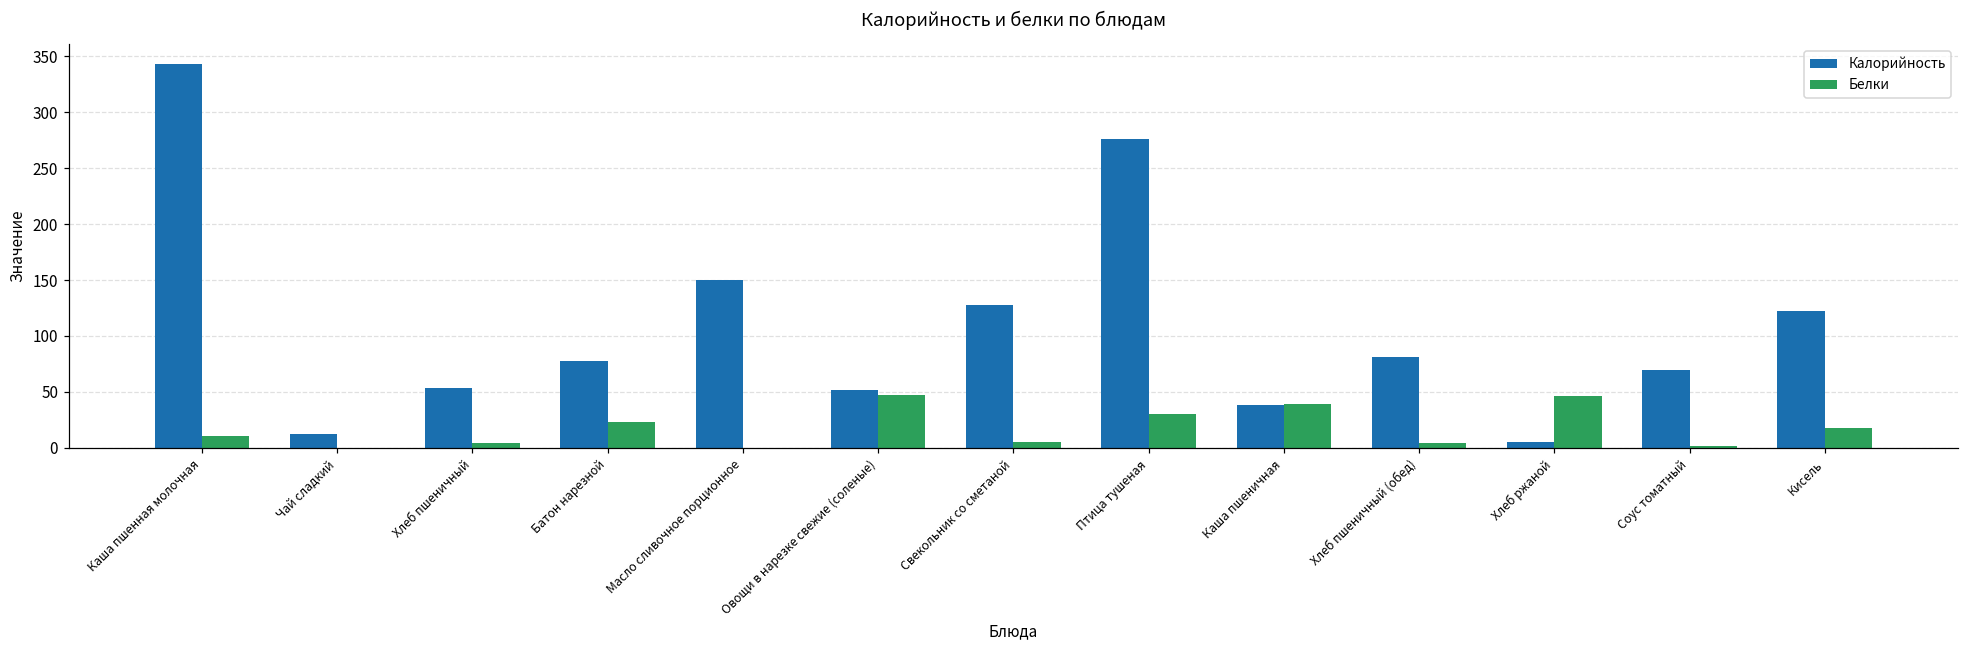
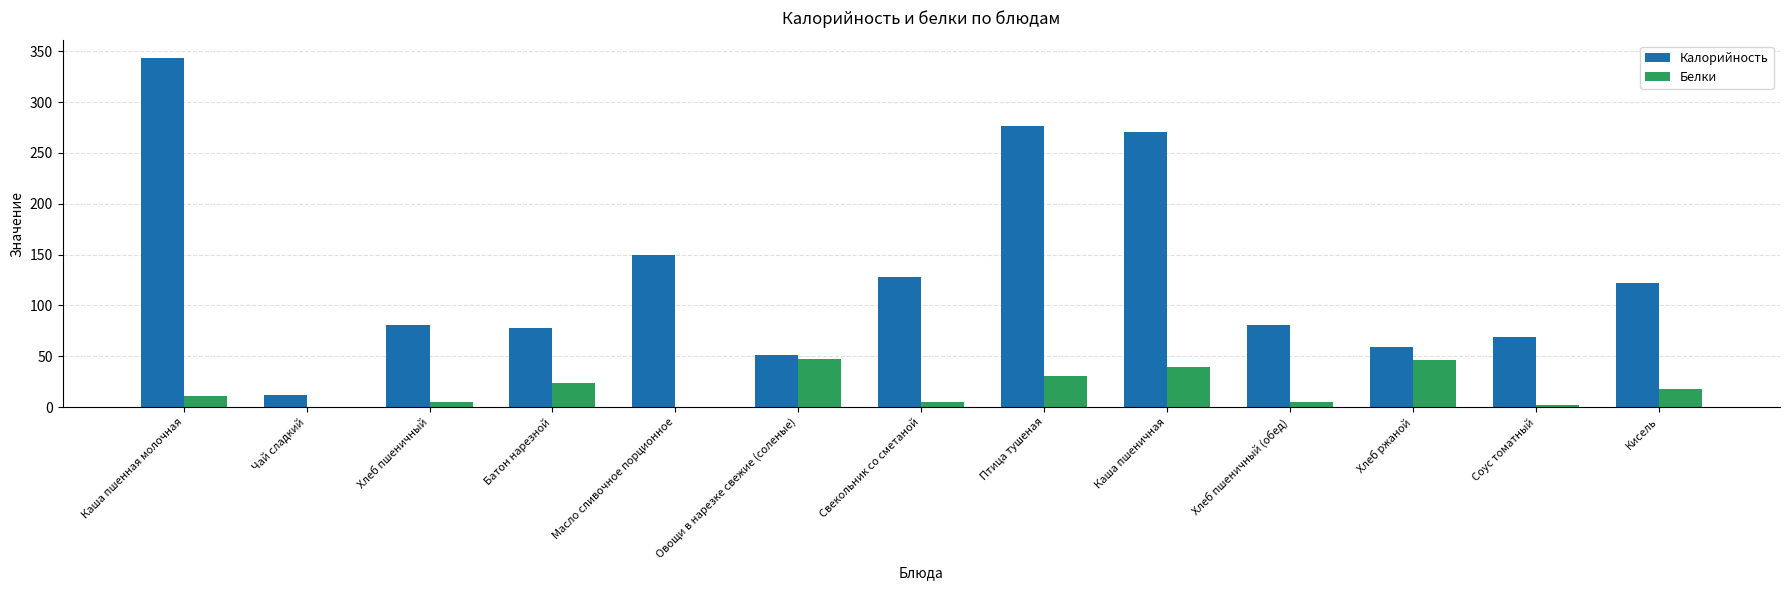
Калорийность, Хлеб пшеничный: 54 -> 81
Калорийность, Каша пшеничная: 39 -> 270
Калорийность, Хлеб ржаной: 5 -> 59
